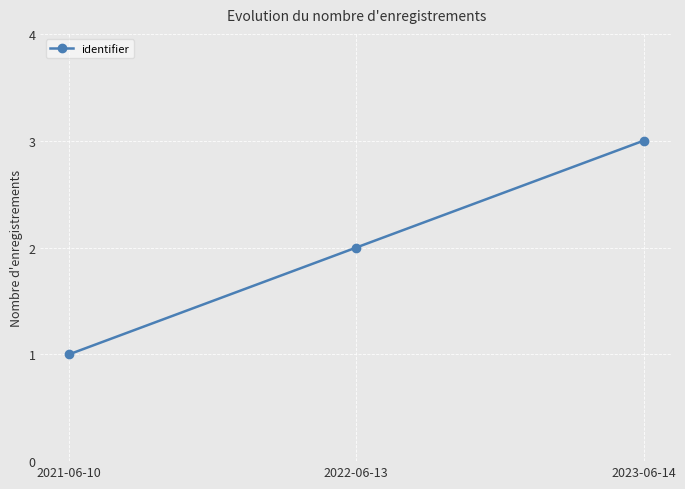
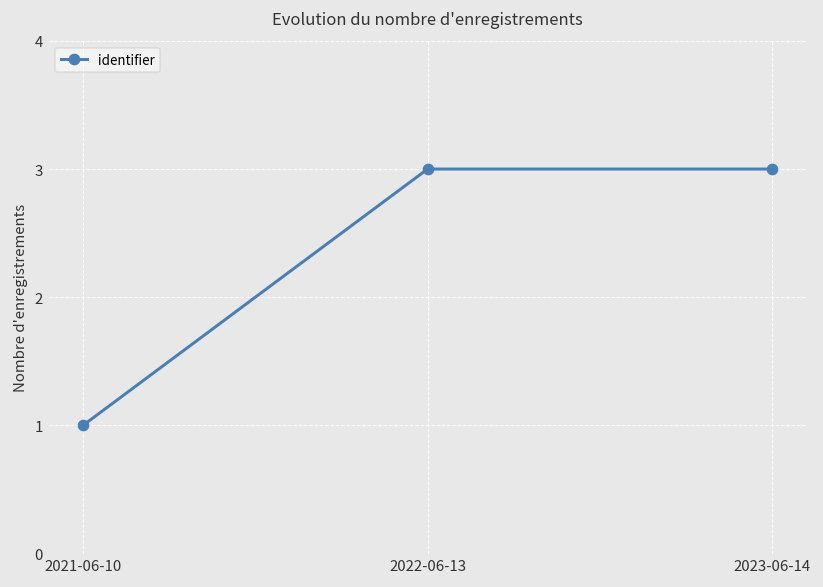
2022-06-13: 2 -> 3
